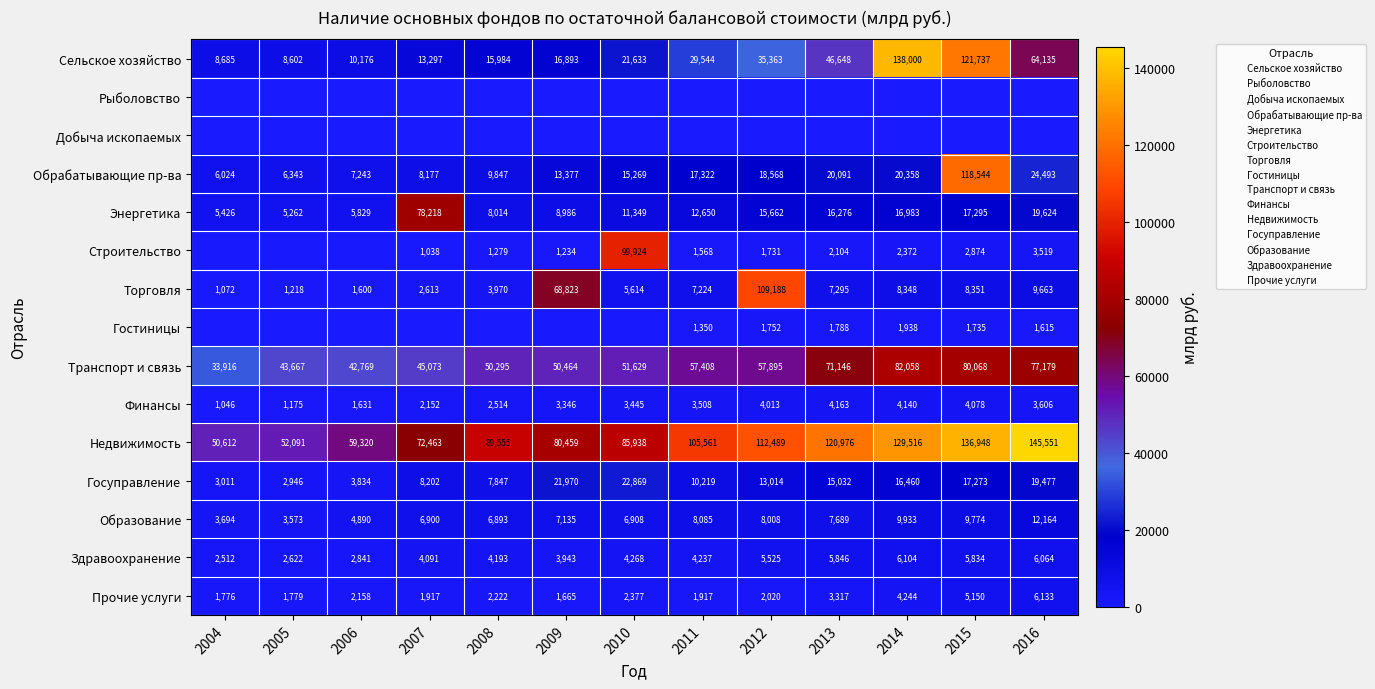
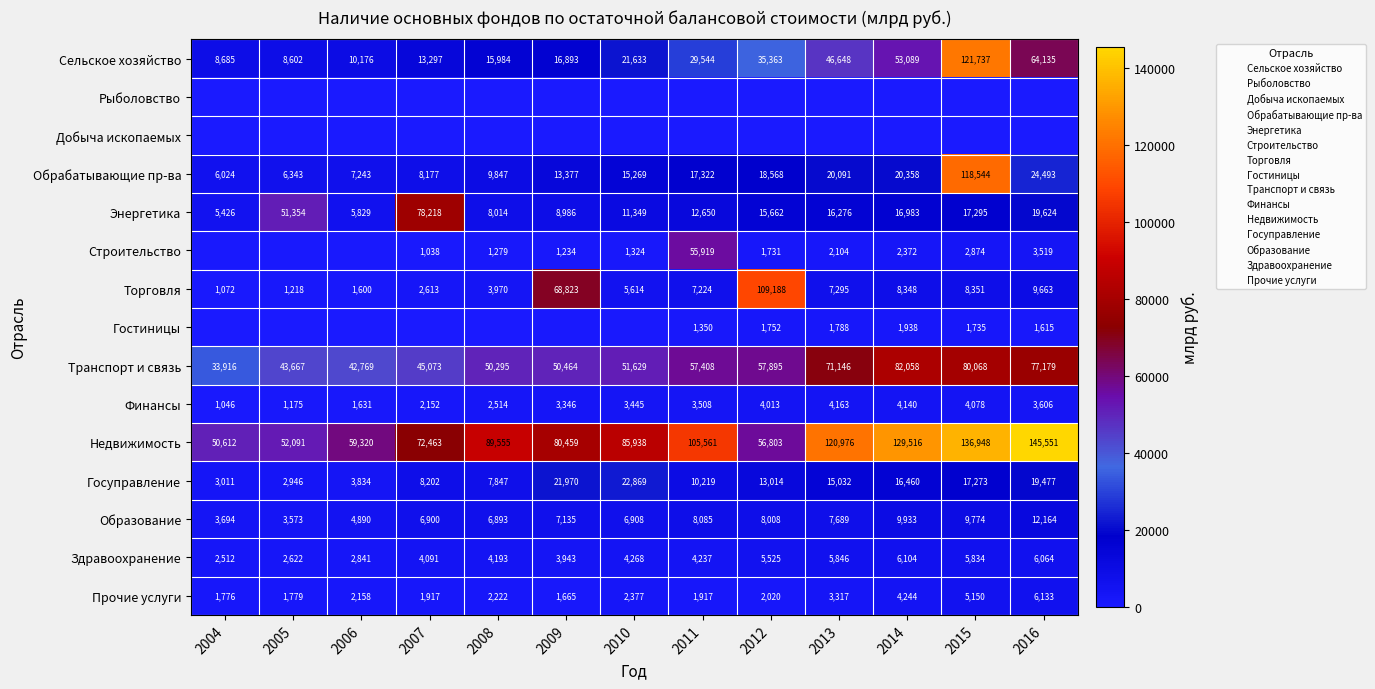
Сельское хозяйство, 2014: 138,000 -> 53,089
Энергетика, 2005: 5,262 -> 51,354
Строительство, 2010: 99,924 -> 1,324
Строительство, 2011: 1,568 -> 55,919
Недвижимость, 2012: 112,489 -> 56,803
